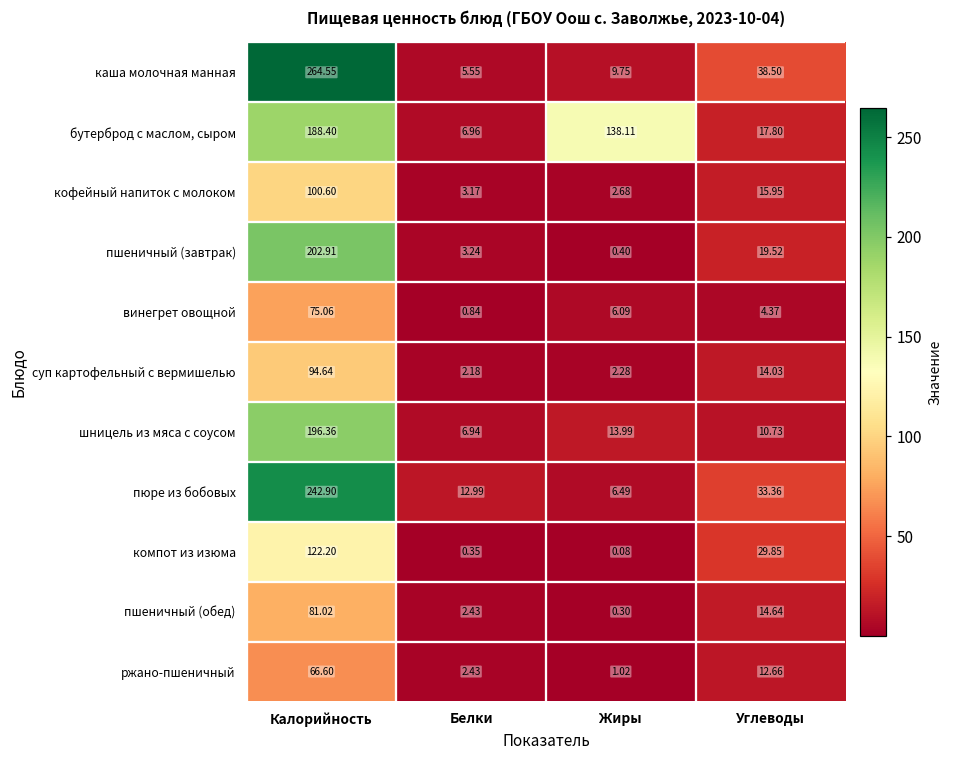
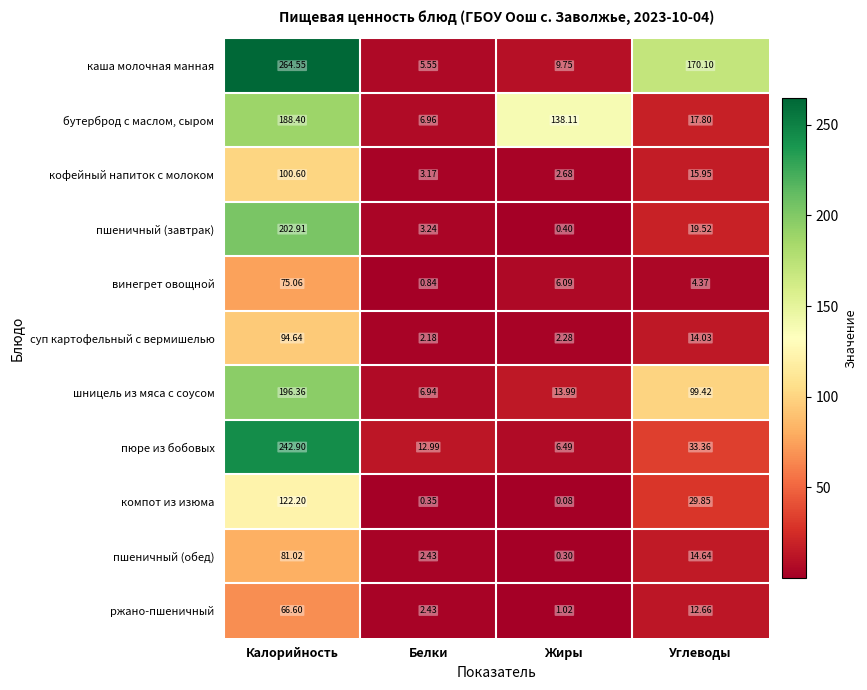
каша молочная манная, Углеводы: 38.50 -> 170.10
шницель из мяса с соусом, Углеводы: 10.73 -> 99.42
